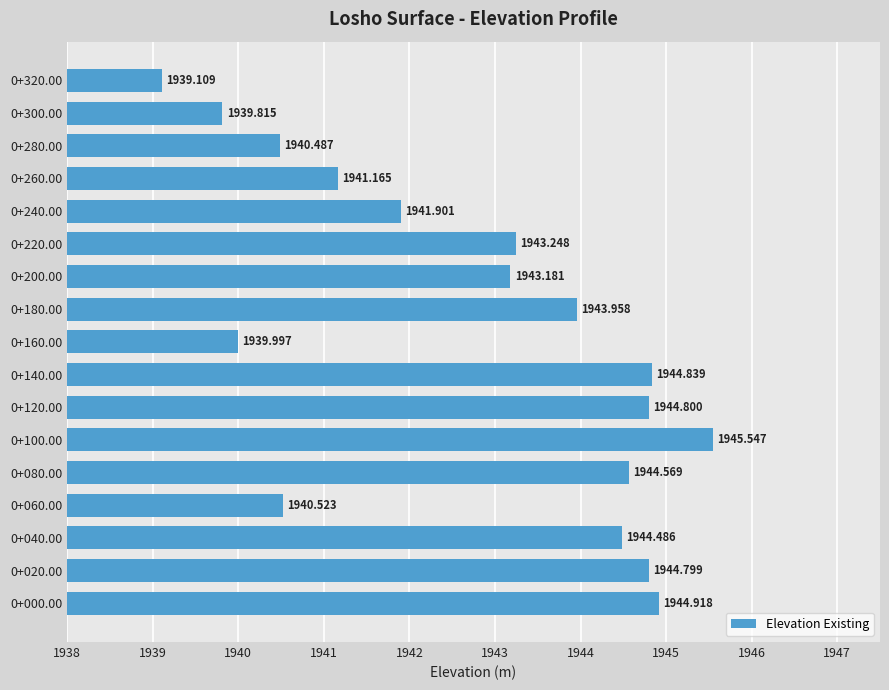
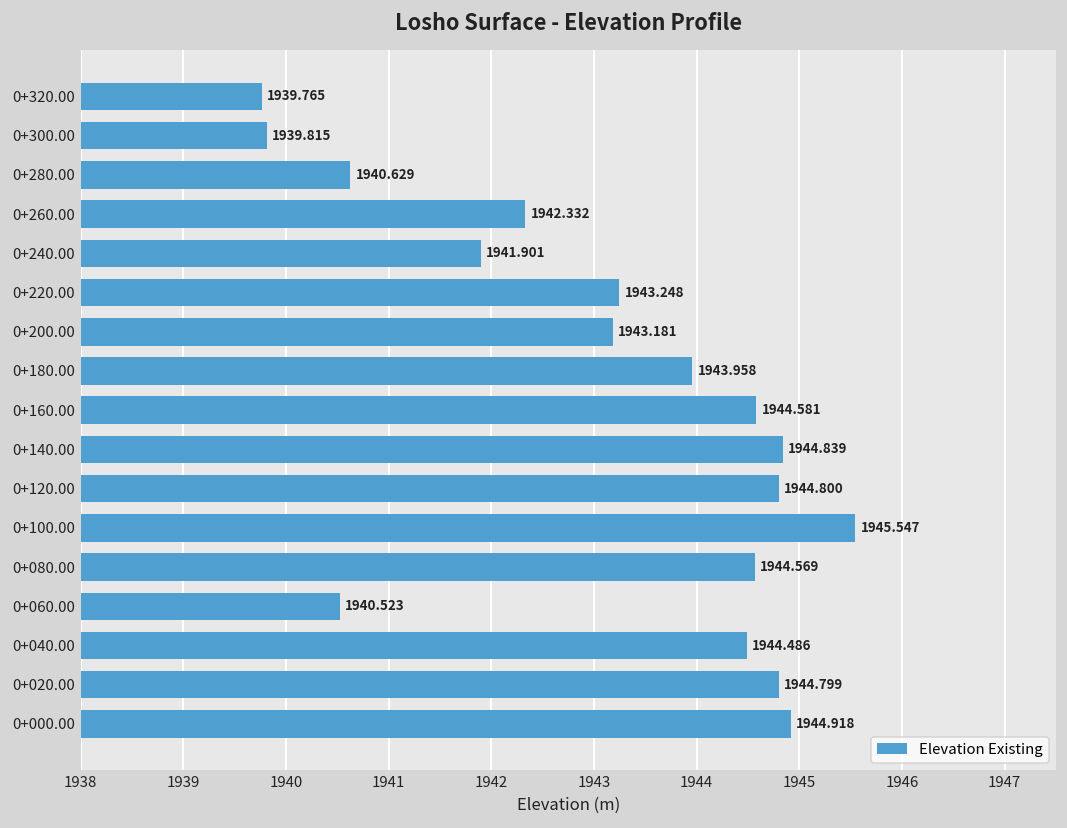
0+320.00: 1939.109 -> 1939.765
0+280.00: 1940.487 -> 1940.629
0+260.00: 1941.165 -> 1942.332
0+160.00: 1939.997 -> 1944.581
